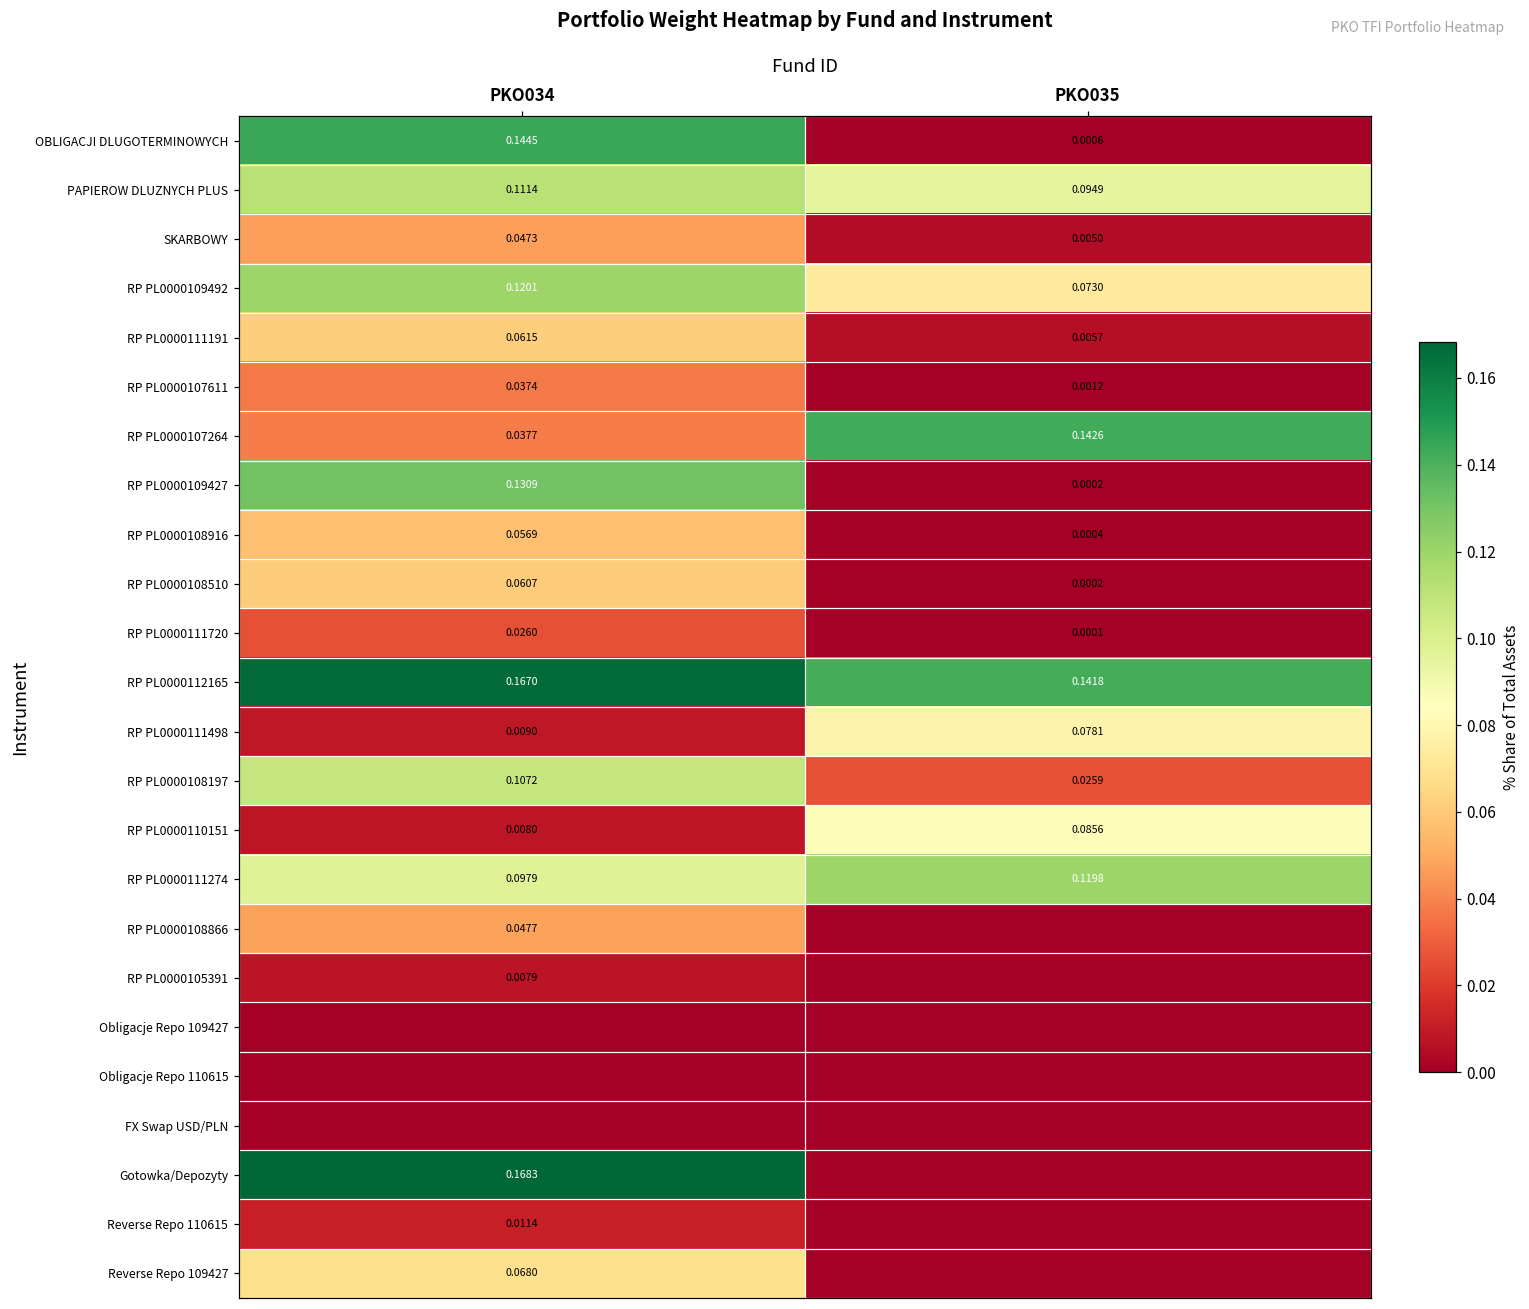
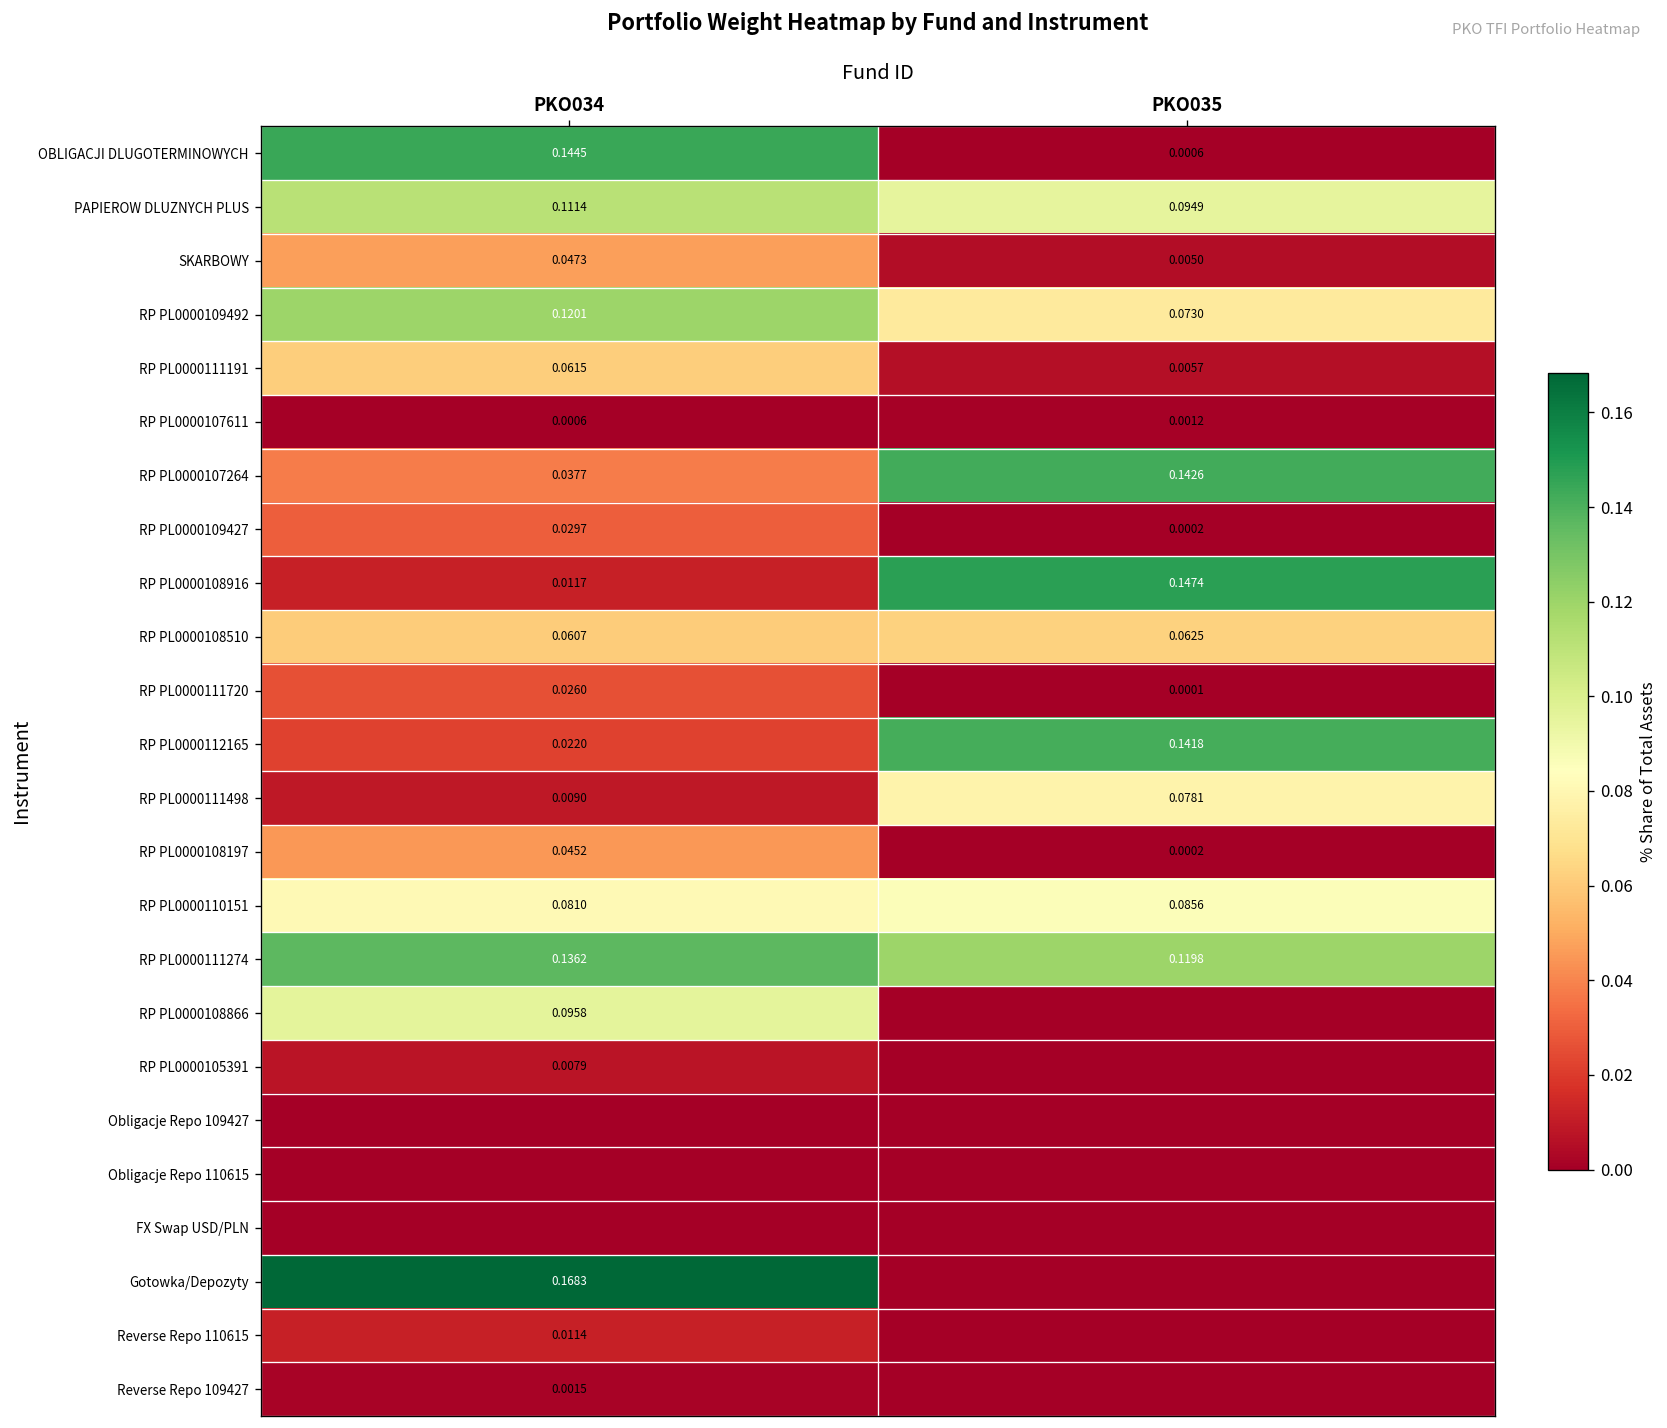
RP PL0000107611, PKO034: 0.0374 -> 0.0006
RP PL0000109427, PKO034: 0.1309 -> 0.0297
RP PL0000108916, PKO034: 0.0569 -> 0.0117
RP PL0000108916, PKO035: 0.0004 -> 0.1474
RP PL0000108510, PKO035: 0.0002 -> 0.0625
RP PL0000112165, PKO034: 0.1670 -> 0.0220
RP PL0000108197, PKO034: 0.1072 -> 0.0452
RP PL0000108197, PKO035: 0.0259 -> 0.0002
RP PL0000110151, PKO034: 0.0080 -> 0.0810
RP PL0000111274, PKO034: 0.0979 -> 0.1362
RP PL0000108866, PKO034: 0.0477 -> 0.0958
Reverse Repo 109427, PKO034: 0.0680 -> 0.0015
